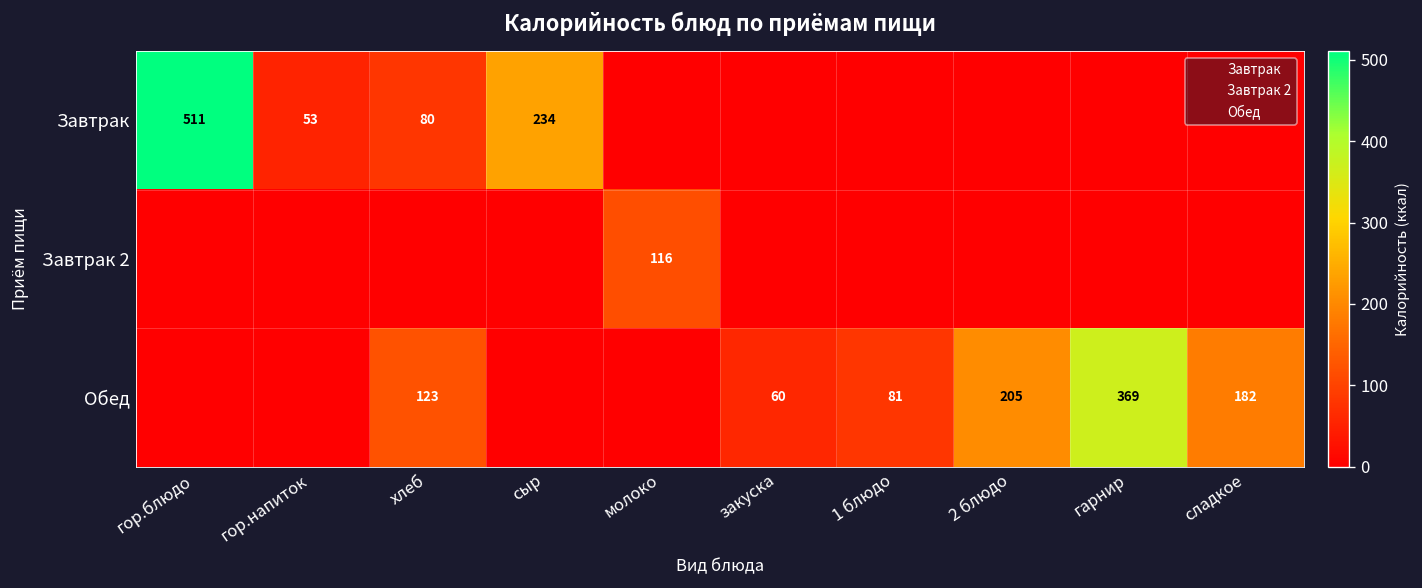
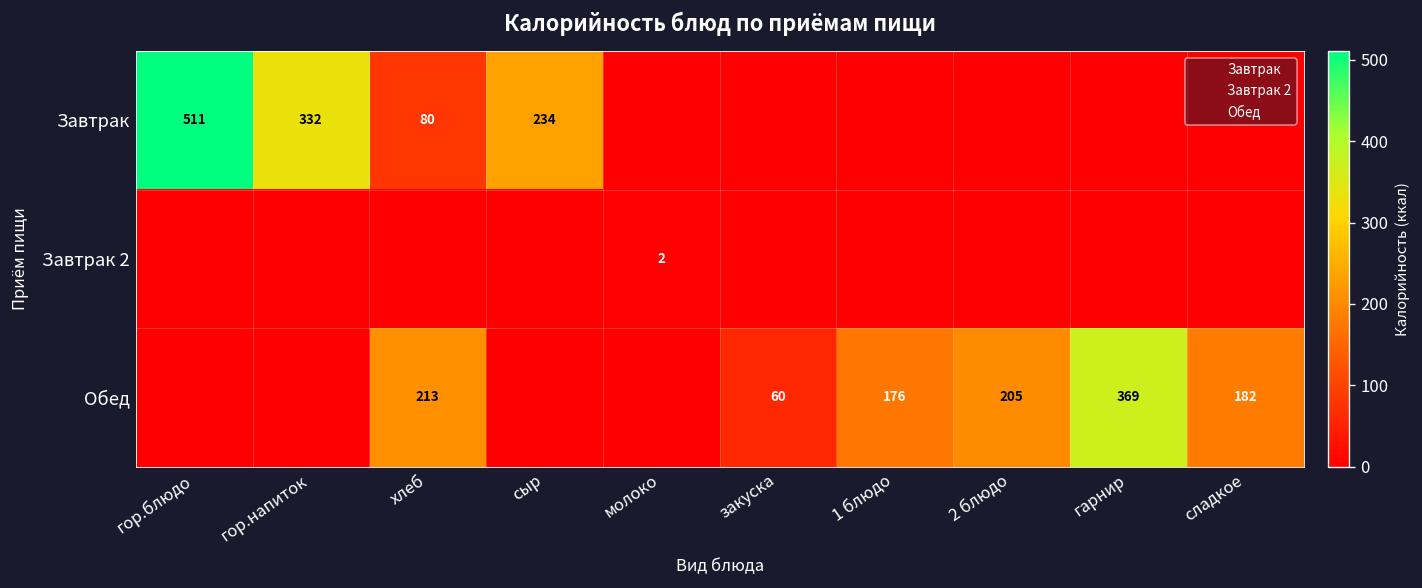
Завтрак, гор.напиток: 53 -> 332
Завтрак 2, молоко: 116 -> 2
Обед, хлеб: 123 -> 213
Обед, 1 блюдо: 81 -> 176
